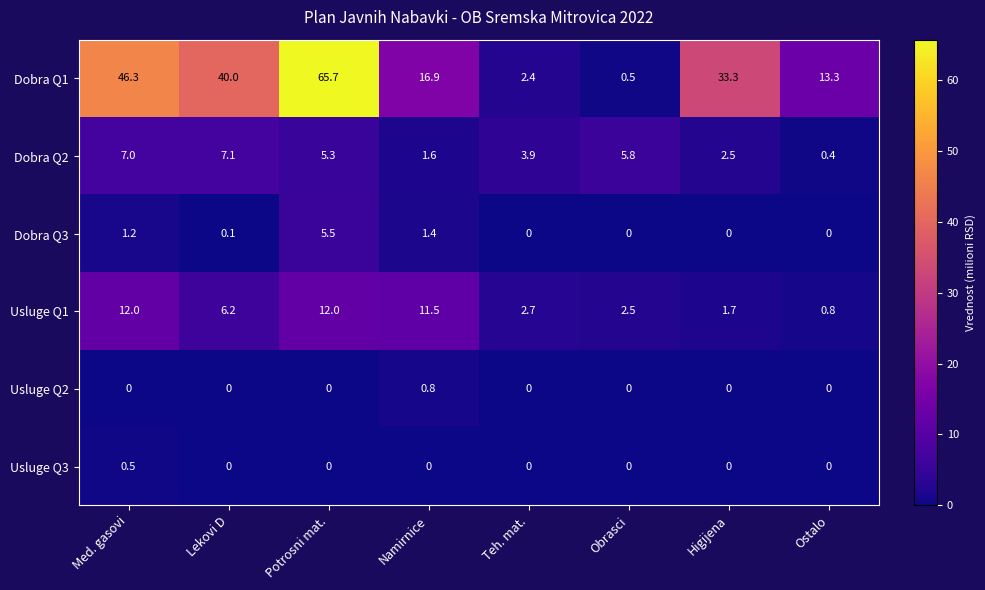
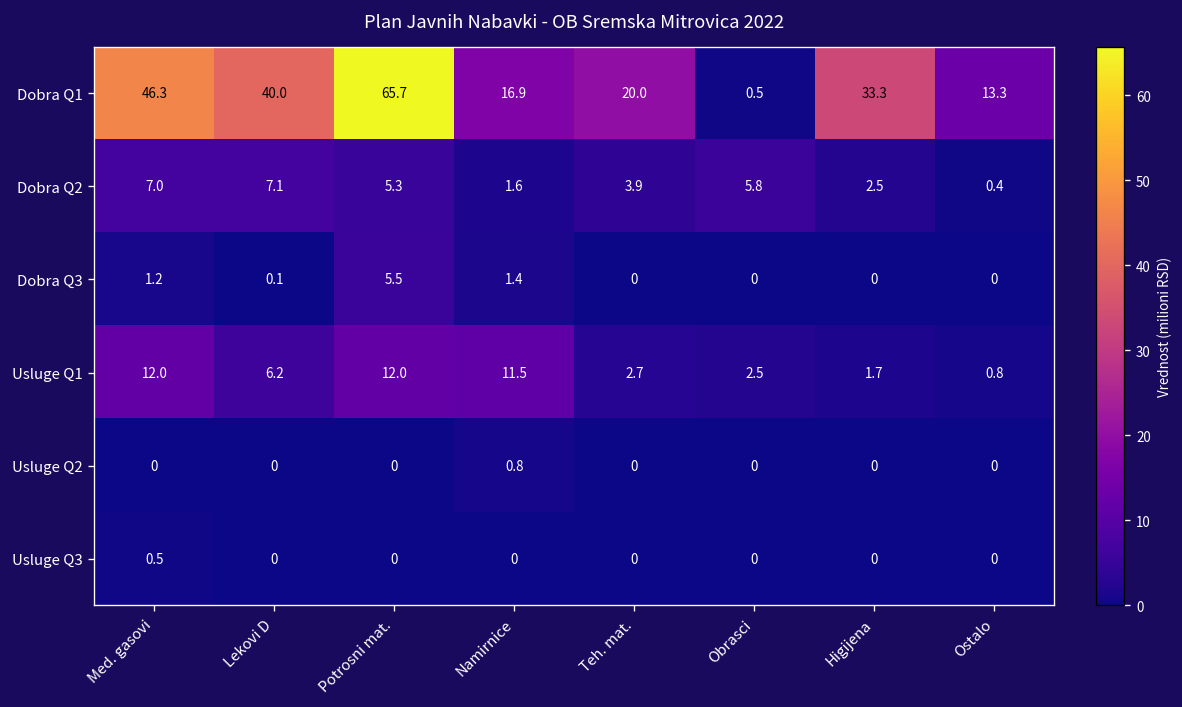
Dobra Q1, Teh. mat.: 2.4 -> 20.0
